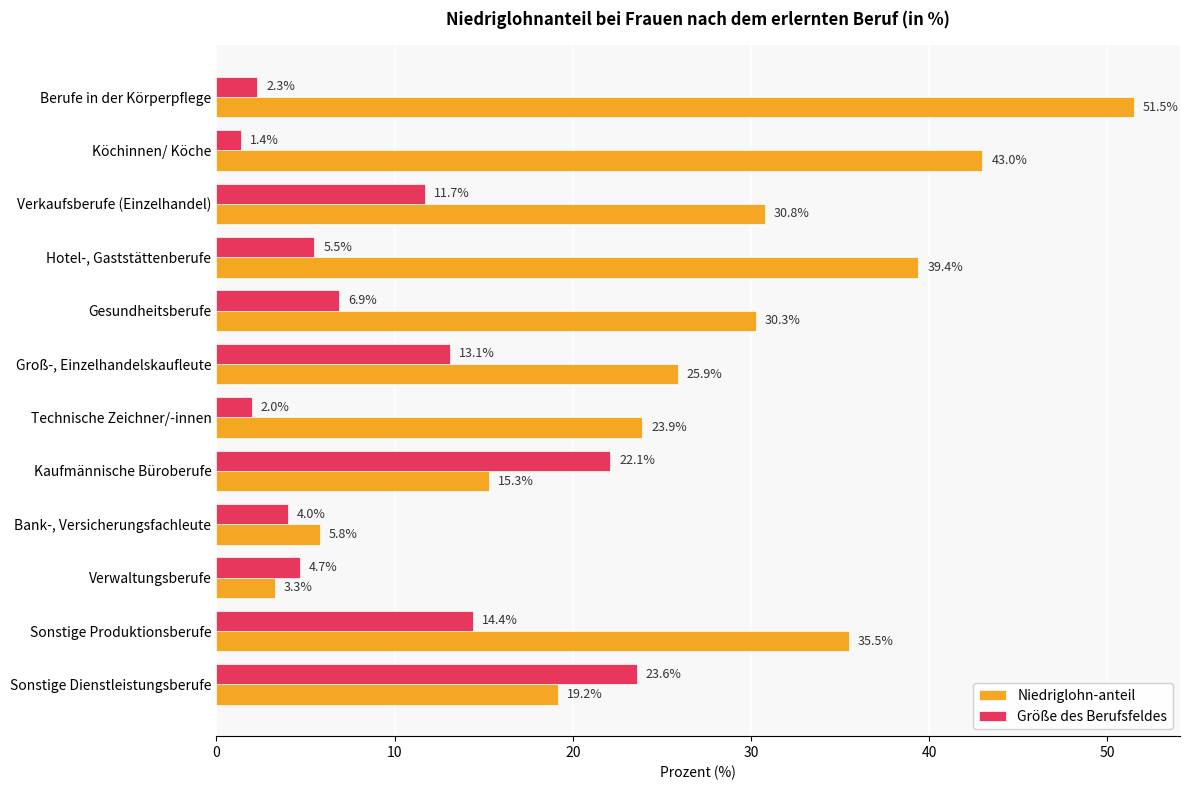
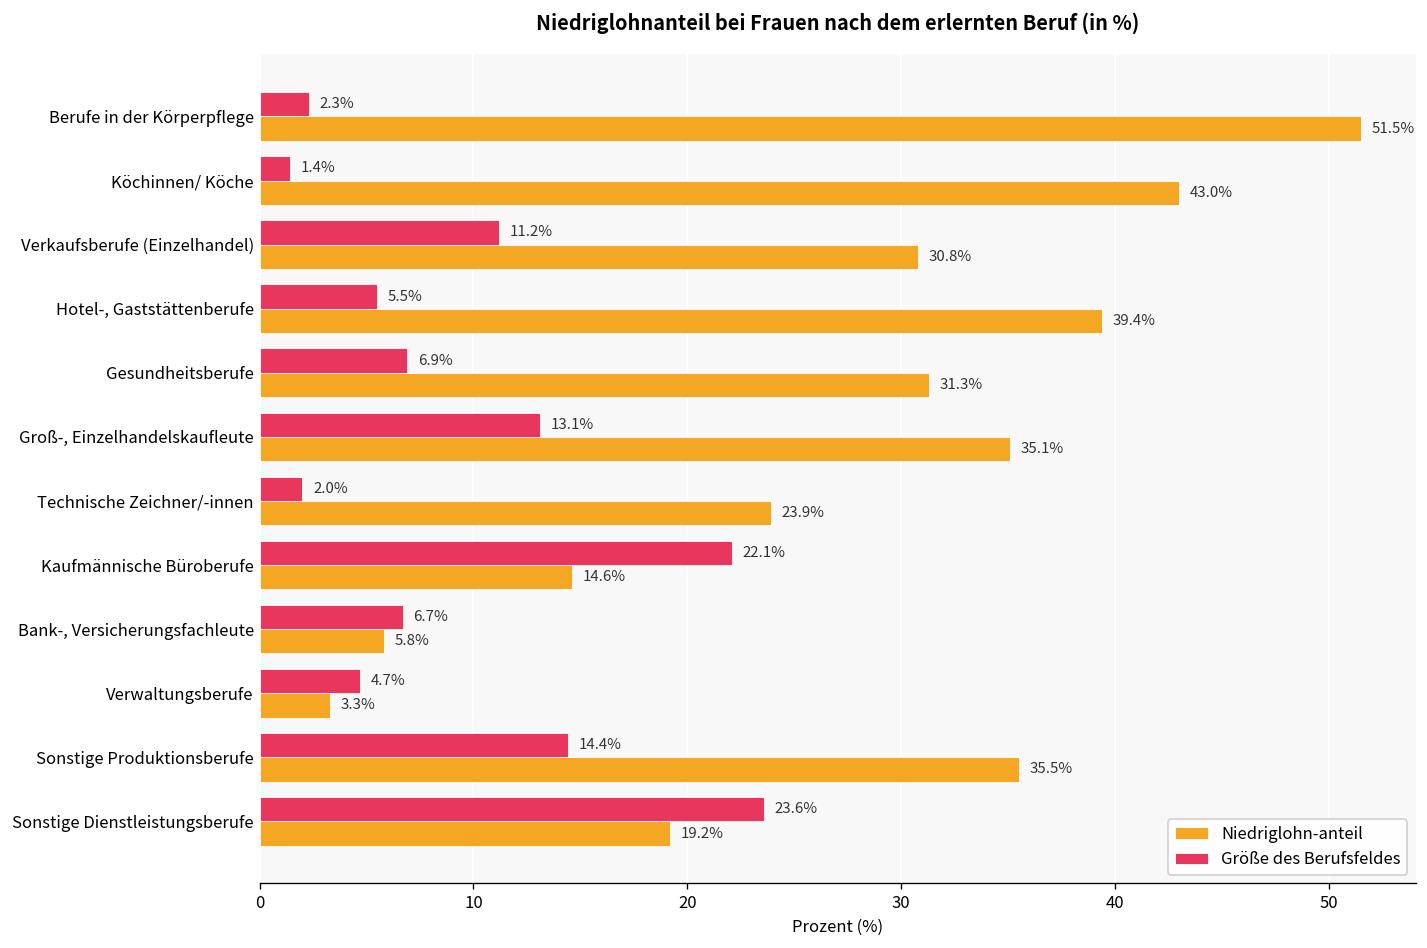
Größe des Berufsfeldes, Verkaufsberufe (Einzelhandel): 11.7% -> 11.2%
Niedriglohn-anteil, Gesundheitsberufe: 30.3% -> 31.3%
Niedriglohn-anteil, Groß-, Einzelhandelskaufleute: 25.9% -> 35.1%
Niedriglohn-anteil, Kaufmännische Büroberufe: 15.3% -> 14.6%
Größe des Berufsfeldes, Bank-, Versicherungsfachleute: 4.0% -> 6.7%
